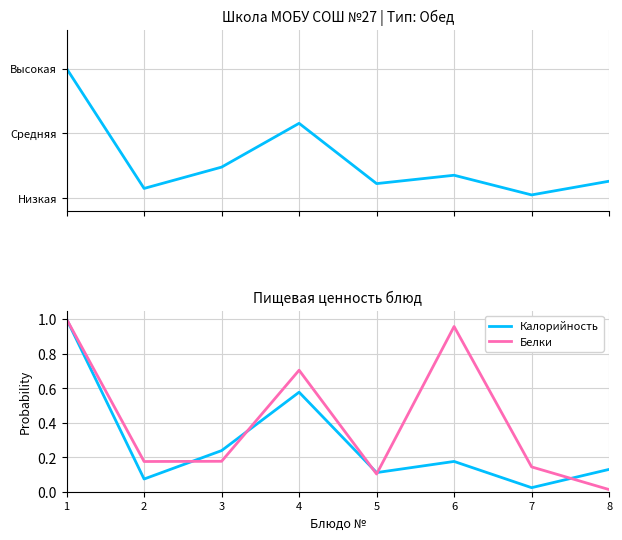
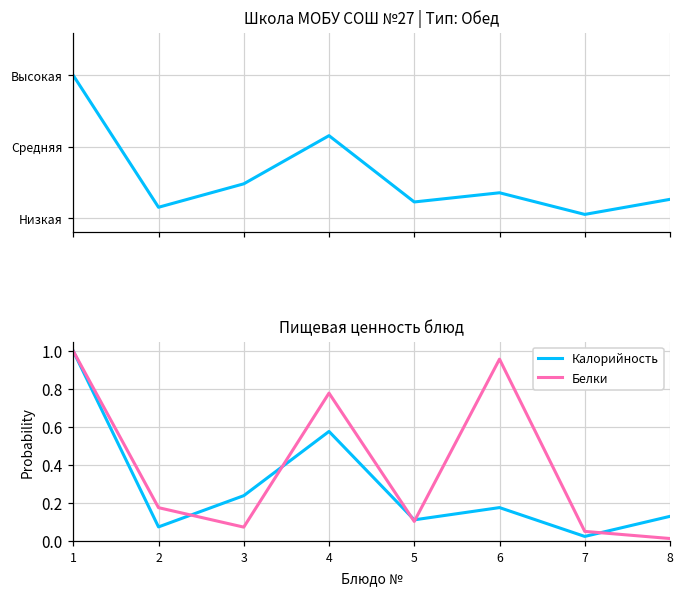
Пищевая ценность блюд, Белки, 3: 0.18 -> 0.07
Пищевая ценность блюд, Белки, 4: 0.70 -> 0.78
Пищевая ценность блюд, Белки, 7: 0.14 -> 0.05
